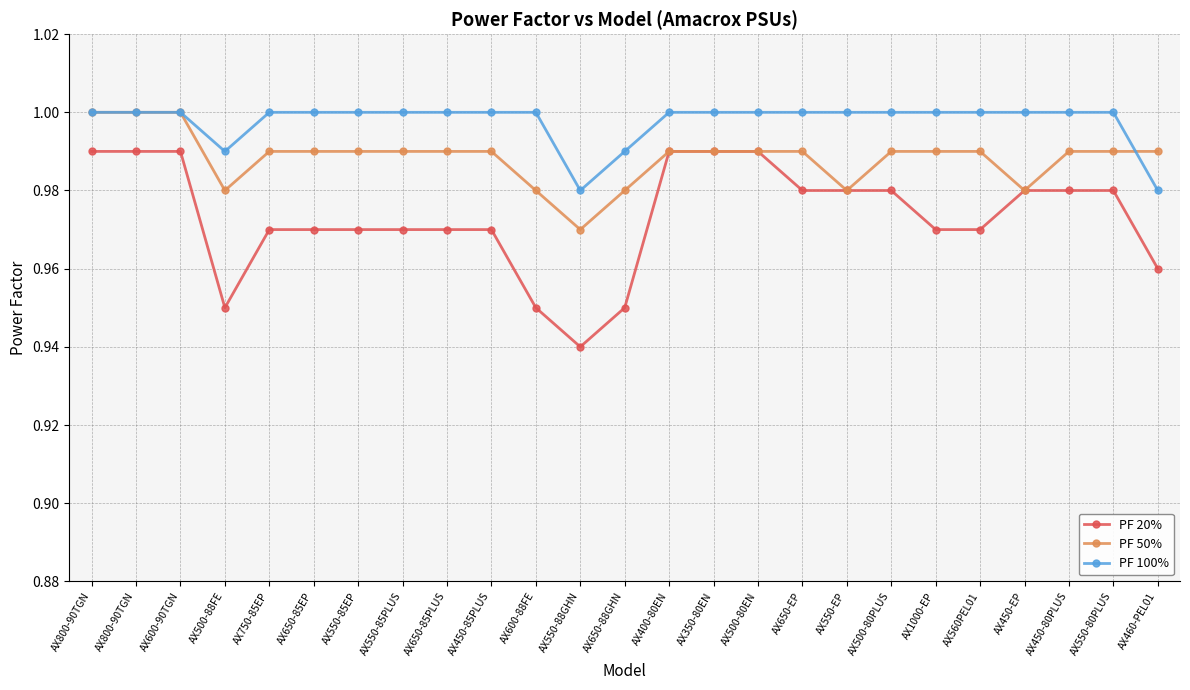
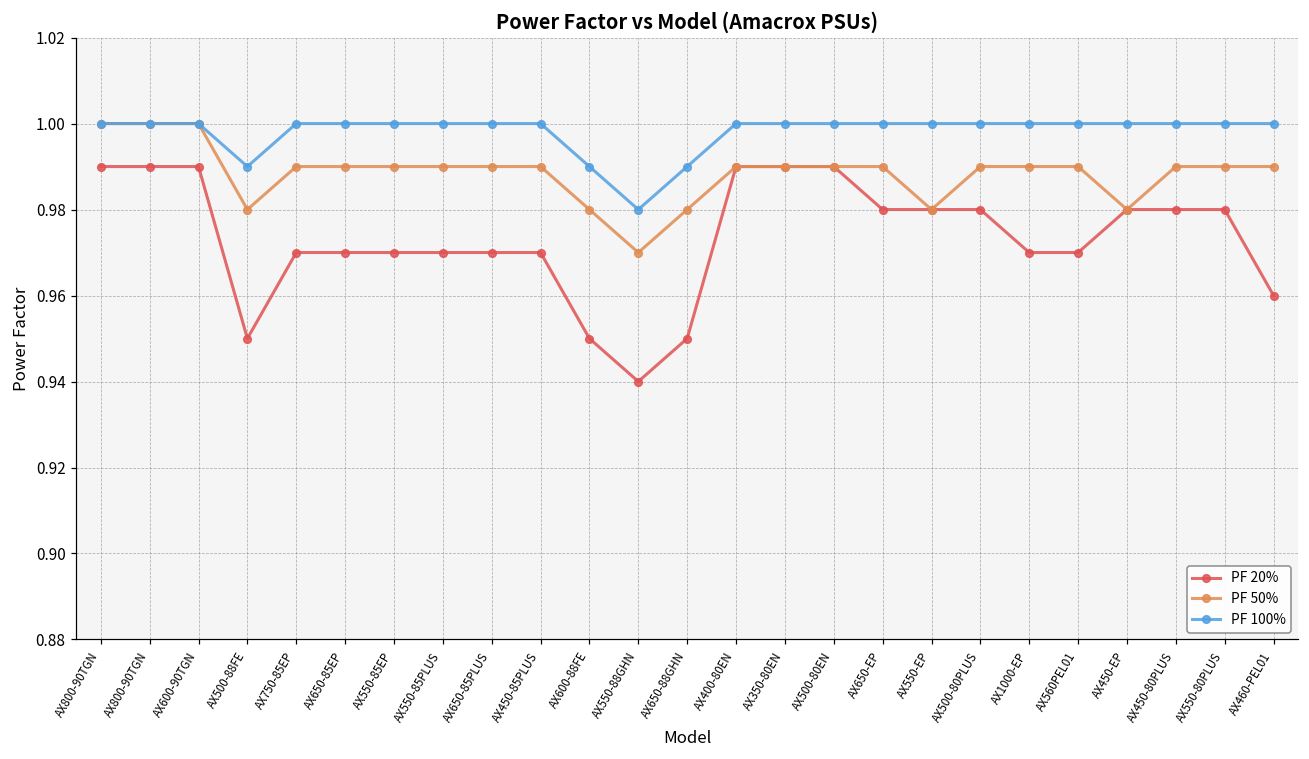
PF 100%, AX600-88FE: 1.00 -> 0.99
PF 100%, AX460-PEL01: 0.98 -> 1.00
